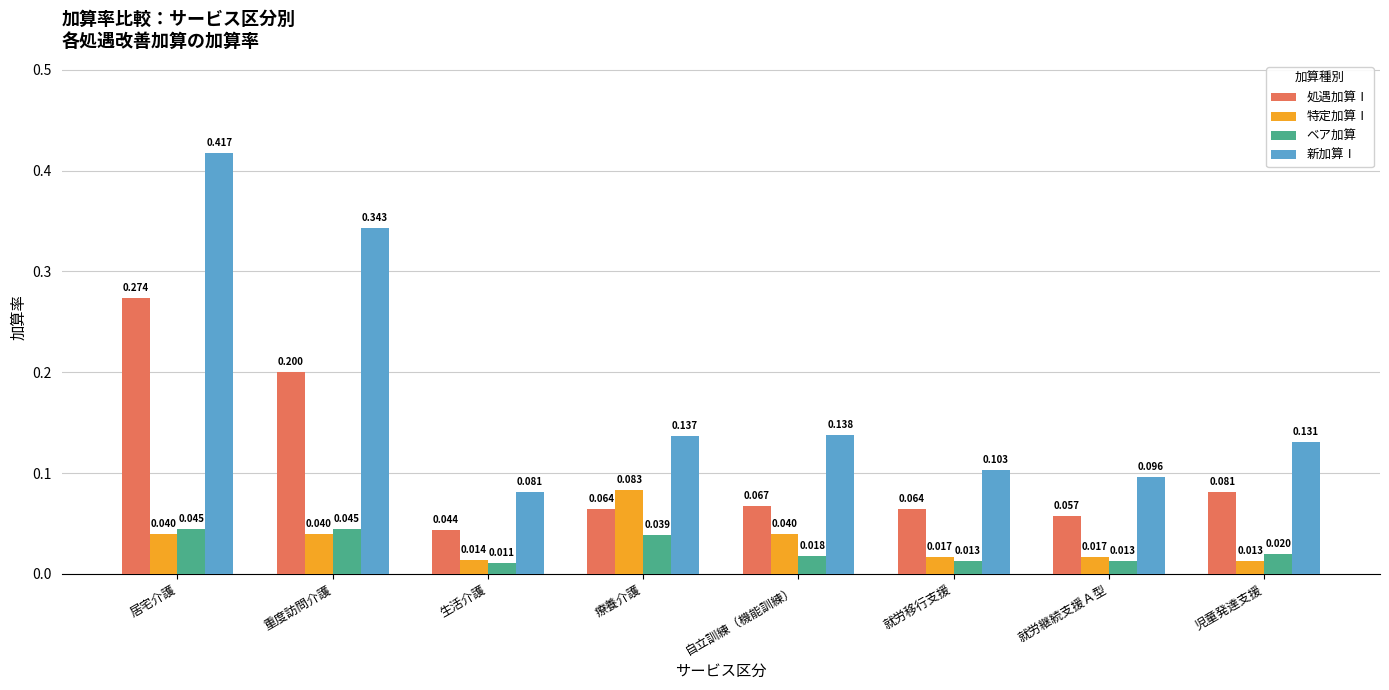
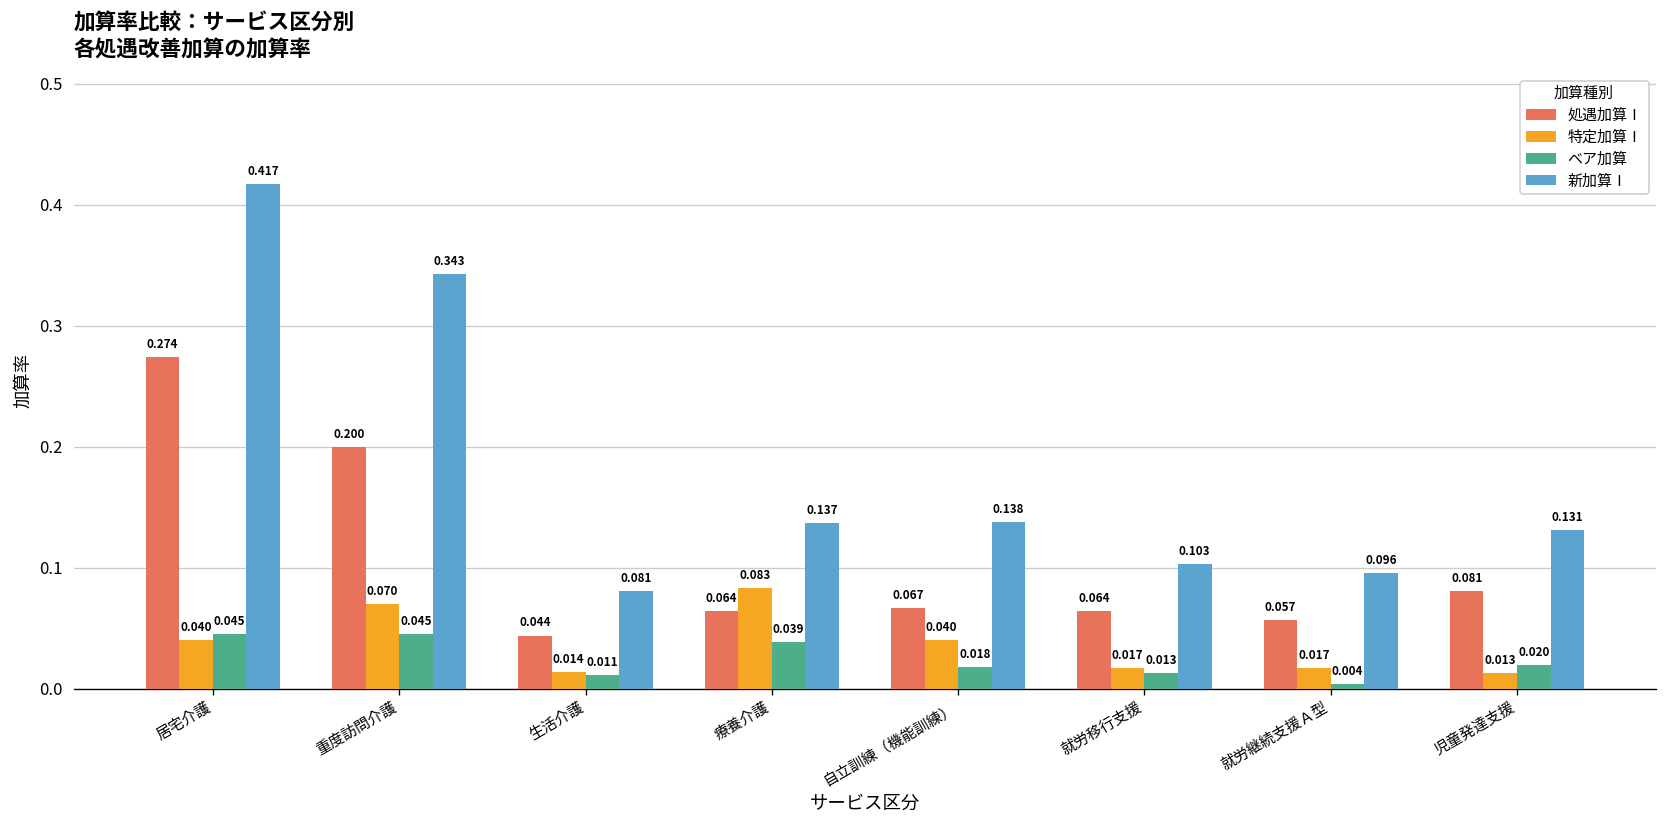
特定加算Ⅰ, 重度訪問介護: 0.040 -> 0.070
ベア加算, 就労継続支援Ａ型: 0.013 -> 0.004
